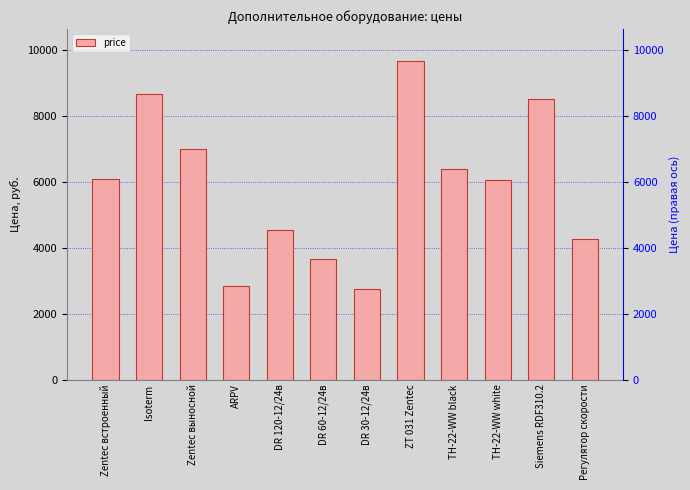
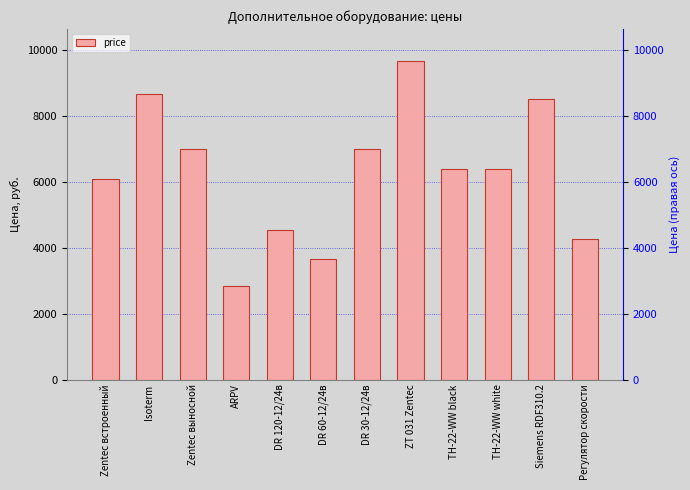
DR 30-12/24в: 2800 -> 7000
ТН-22-WW white: 6100 -> 6400
